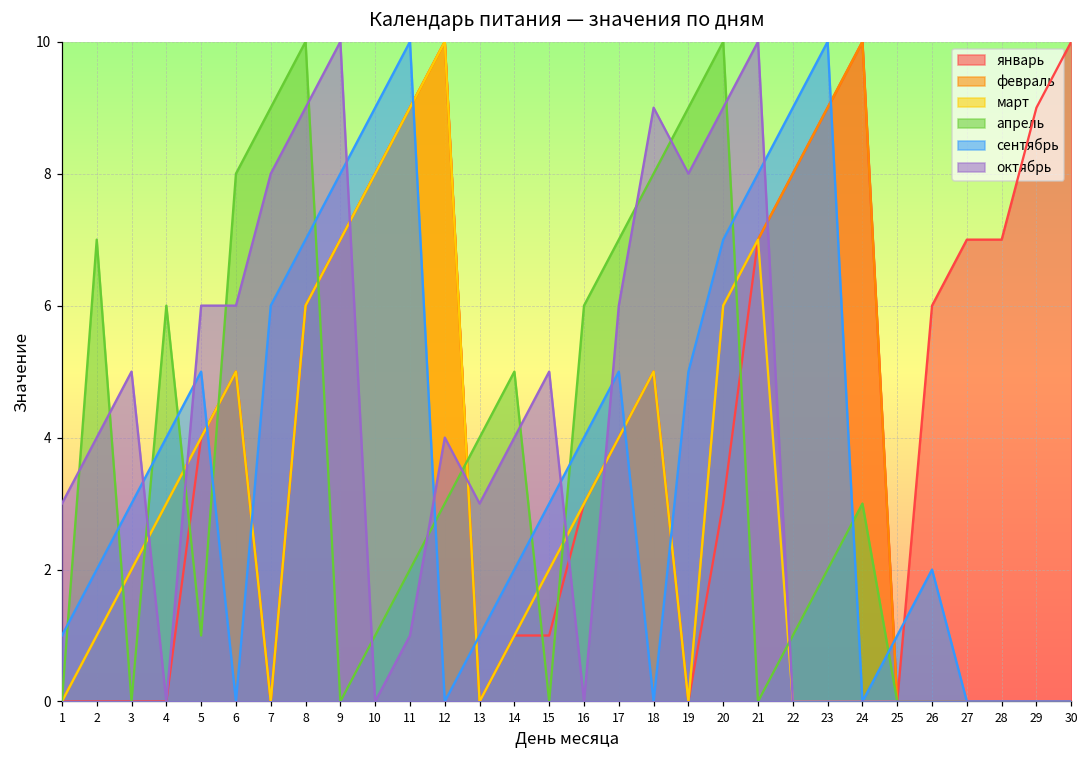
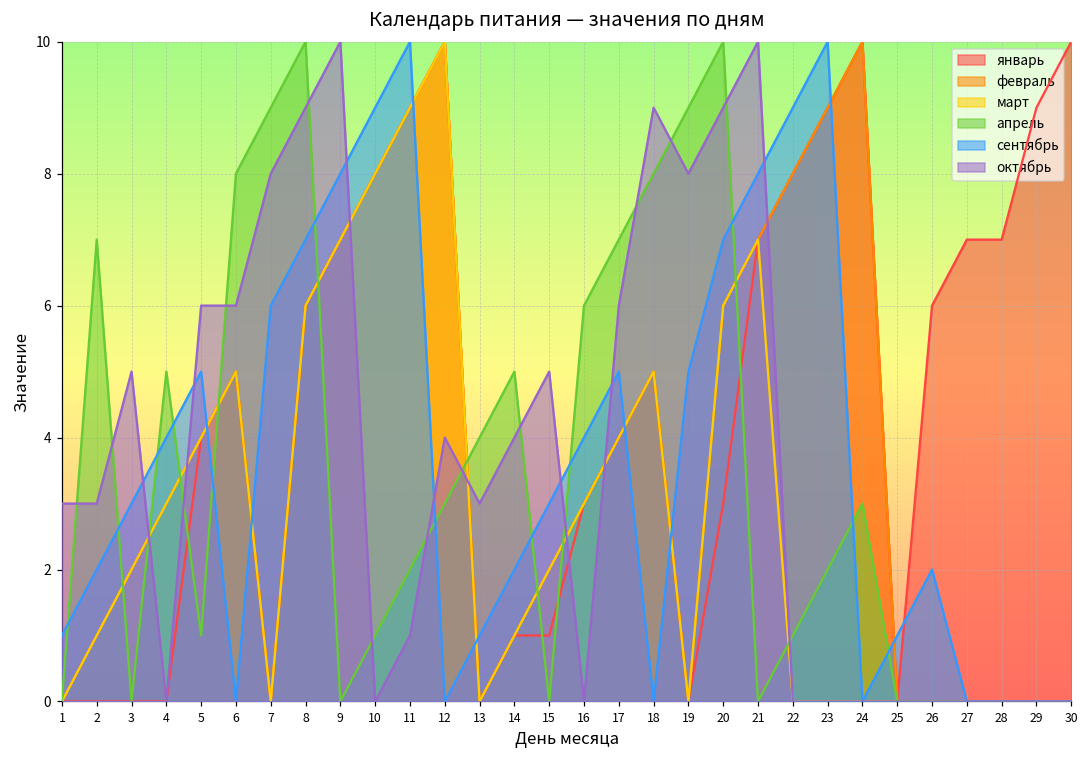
октябрь, 2: 4 -> 3
апрель, 4: 6 -> 5
